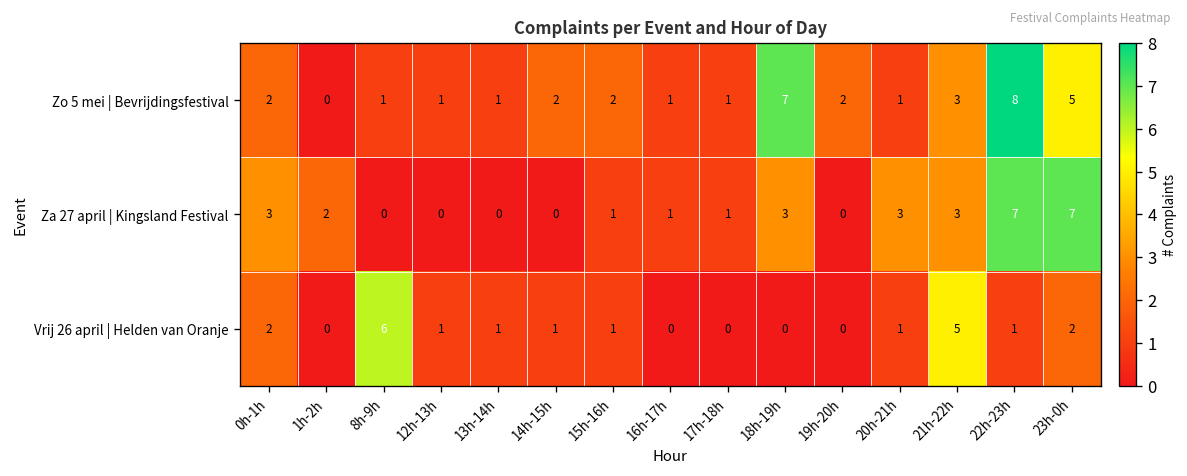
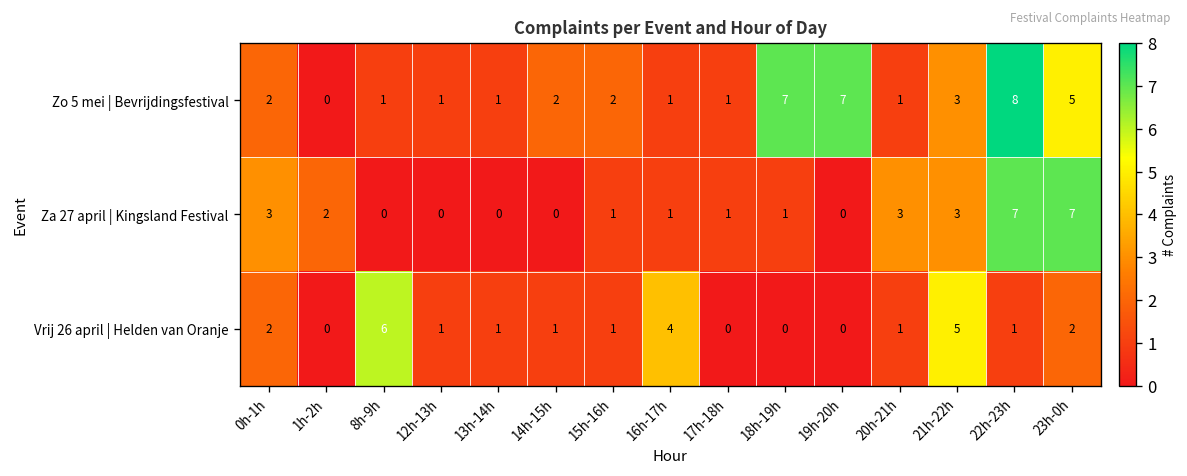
Zo 5 mei | Bevrijdingsfestival, 19h-20h: 2 -> 7
Za 27 april | Kingsland Festival, 18h-19h: 3 -> 1
Vrij 26 april | Helden van Oranje, 16h-17h: 0 -> 4
